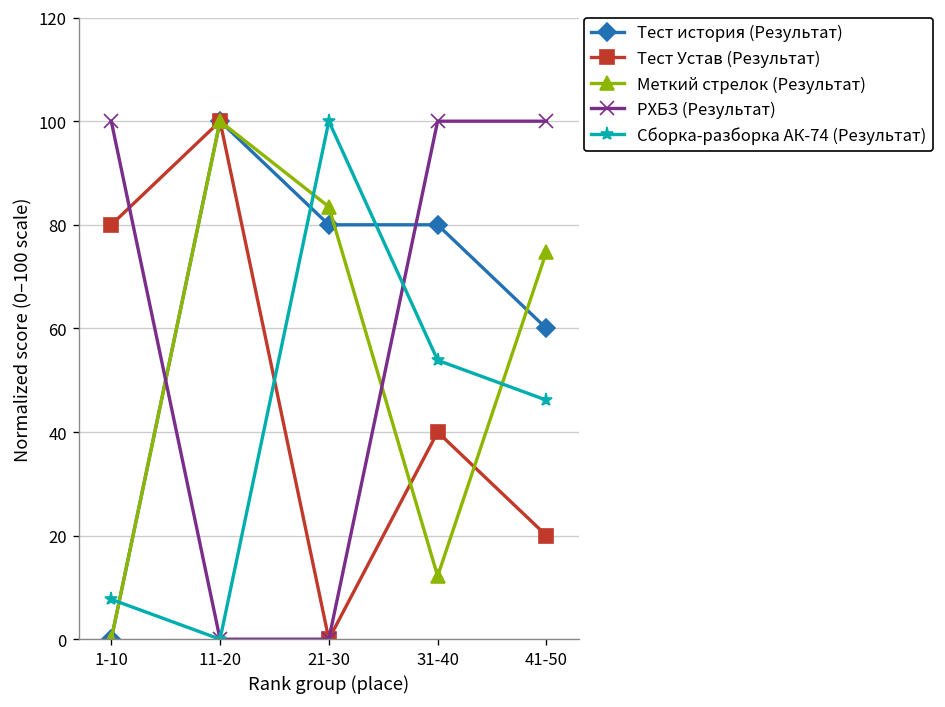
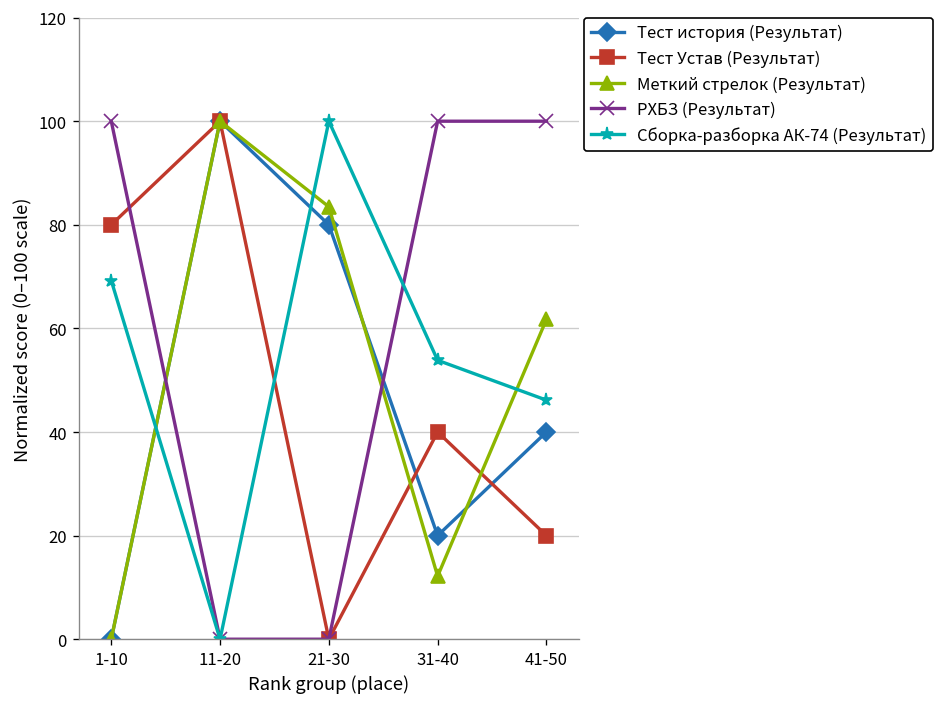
Сборка-разборка АК-74 (Результат), 1-10: 8 -> 69
Тест история (Результат), 31-40: 80 -> 20
Тест история (Результат), 41-50: 60 -> 40
Меткий стрелок (Результат), 41-50: 75 -> 62
